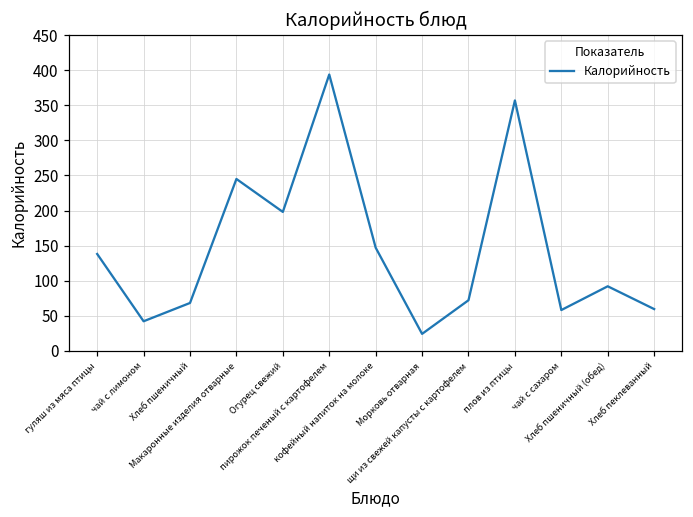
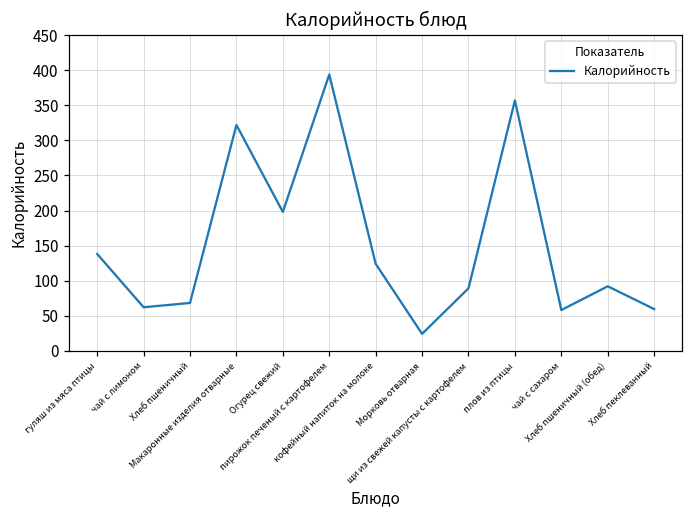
чай с лимоном: 40 -> 60
Макаронные изделия отварные: 250 -> 320
кофейный напиток на молоке: 150 -> 120
щи из свежей капусты с картофелем: 70 -> 90
